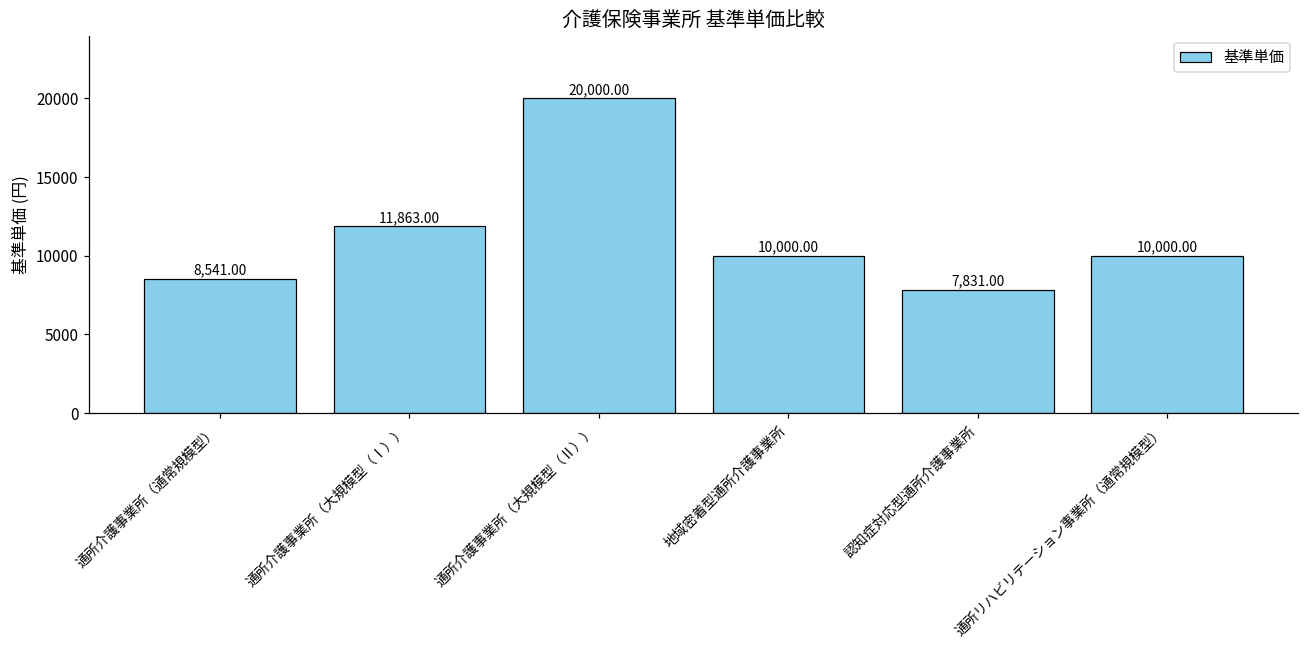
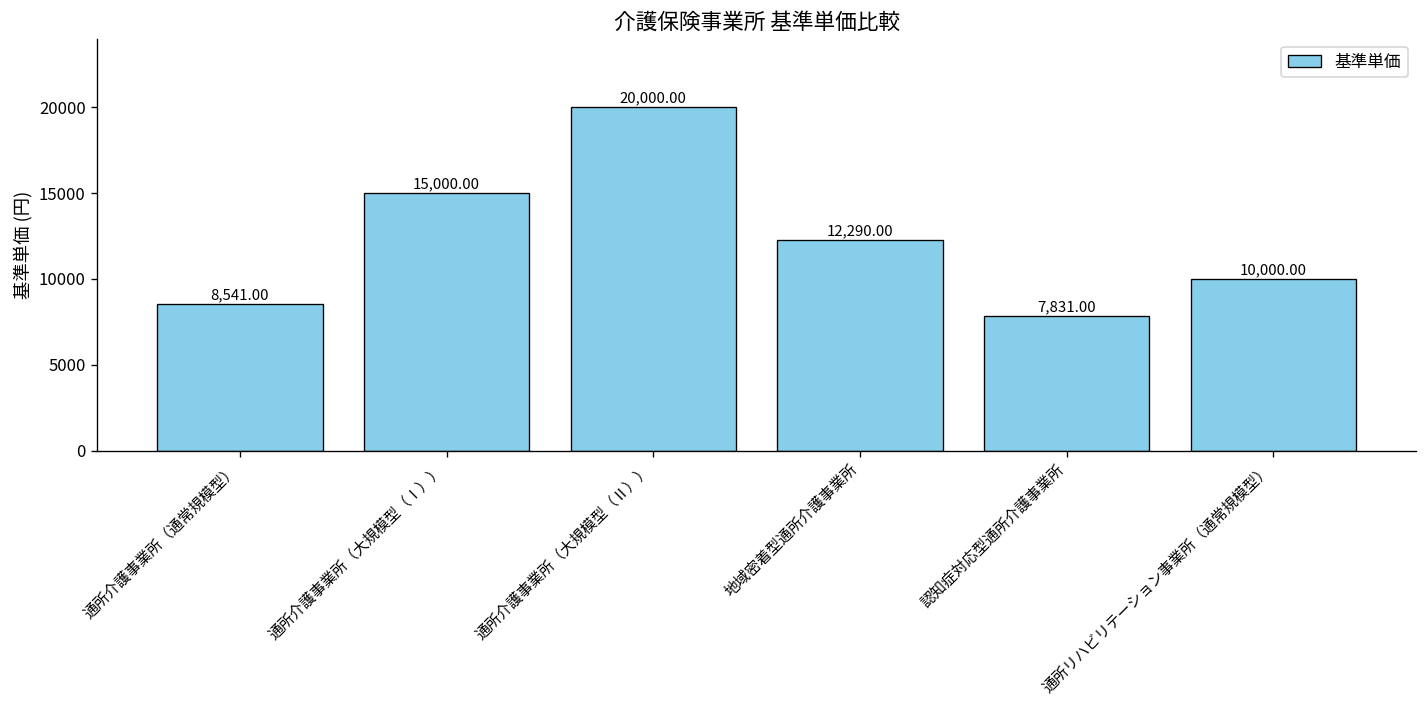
通所介護事業所（大規模型（Ⅰ））: 11,863.00 -> 15,000.00
地域密着型通所介護事業所: 10,000.00 -> 12,290.00
